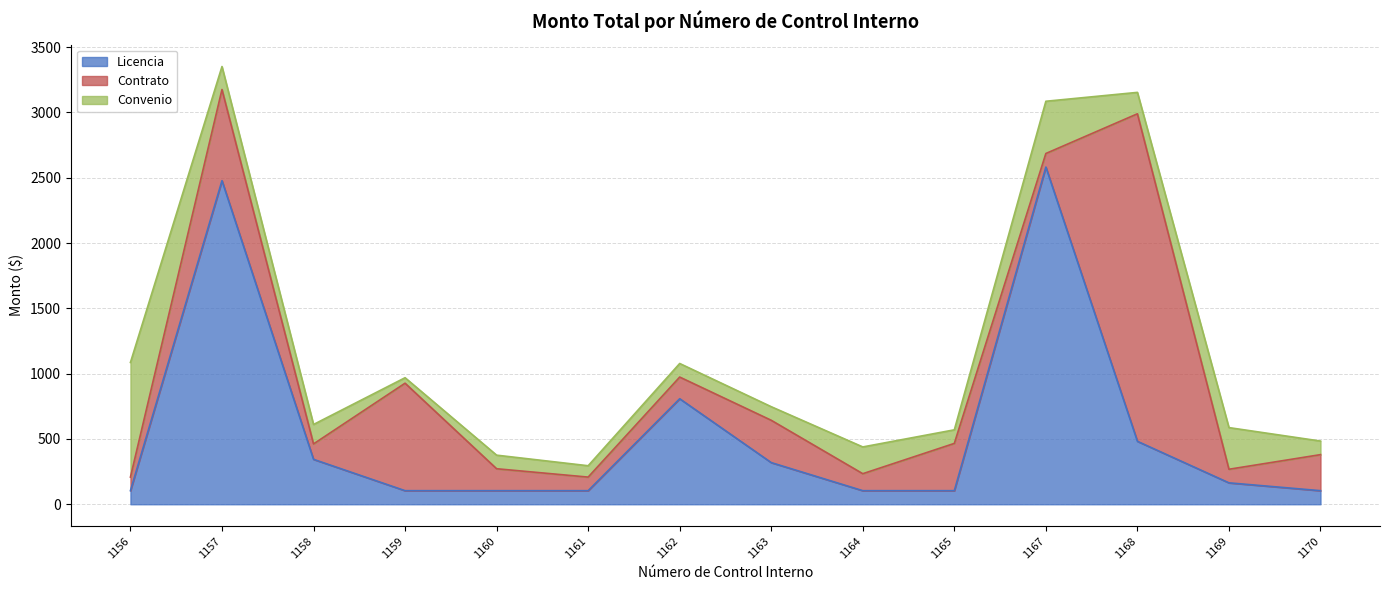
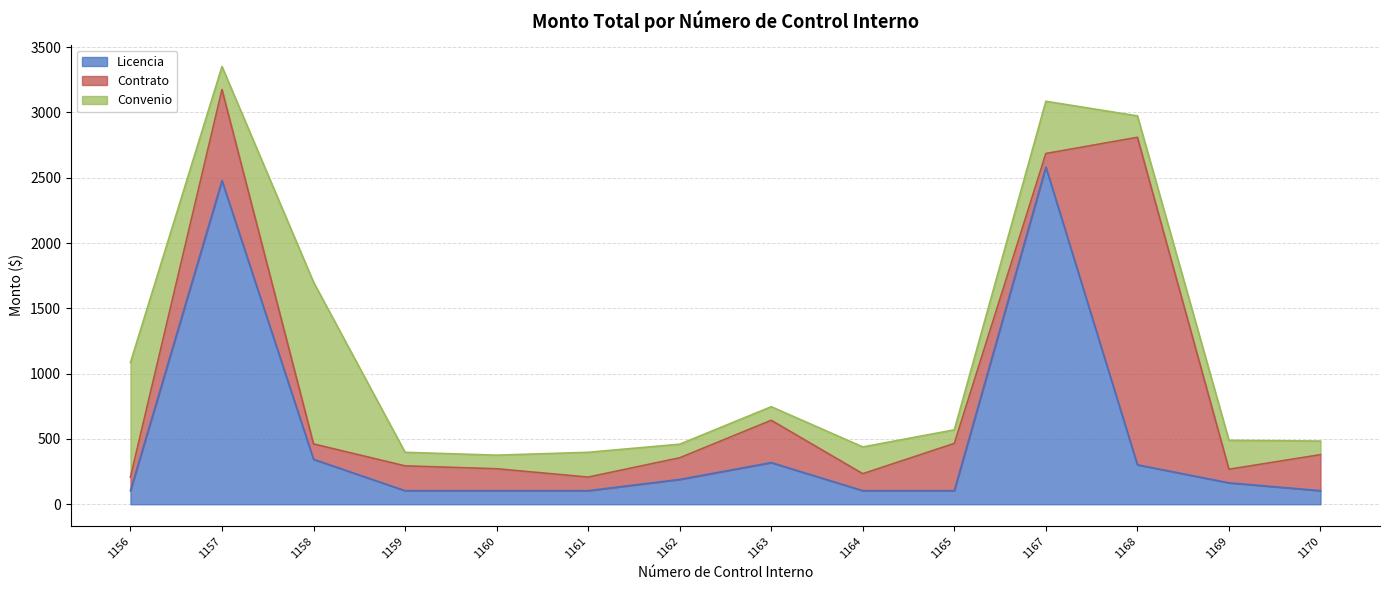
Convenio, 1158: 150 -> 1240
Contrato, 1159: 820 -> 190
Convenio, 1159: 40 -> 100
Convenio, 1161: 90 -> 190
Licencia, 1162: 810 -> 190
Licencia, 1168: 480 -> 300
Convenio, 1169: 320 -> 220
